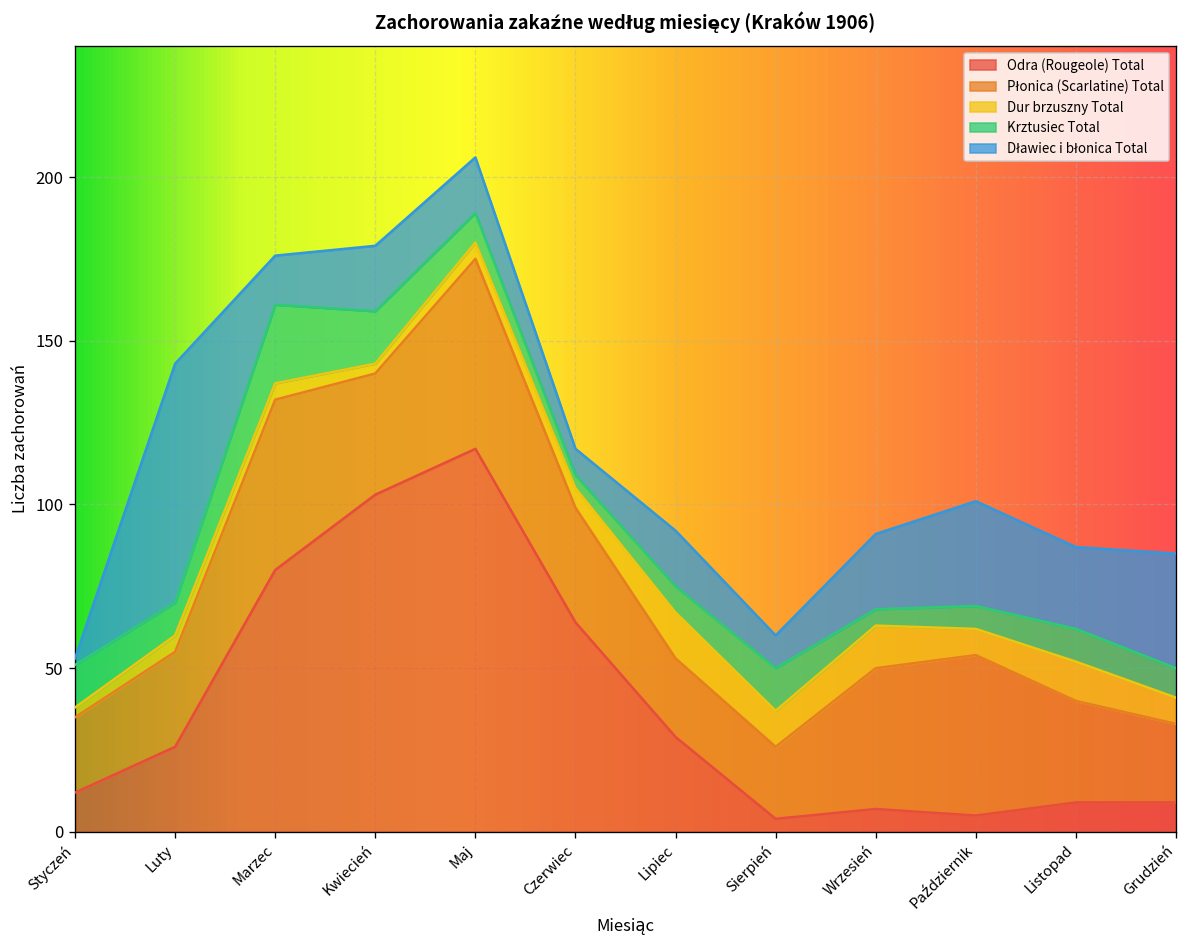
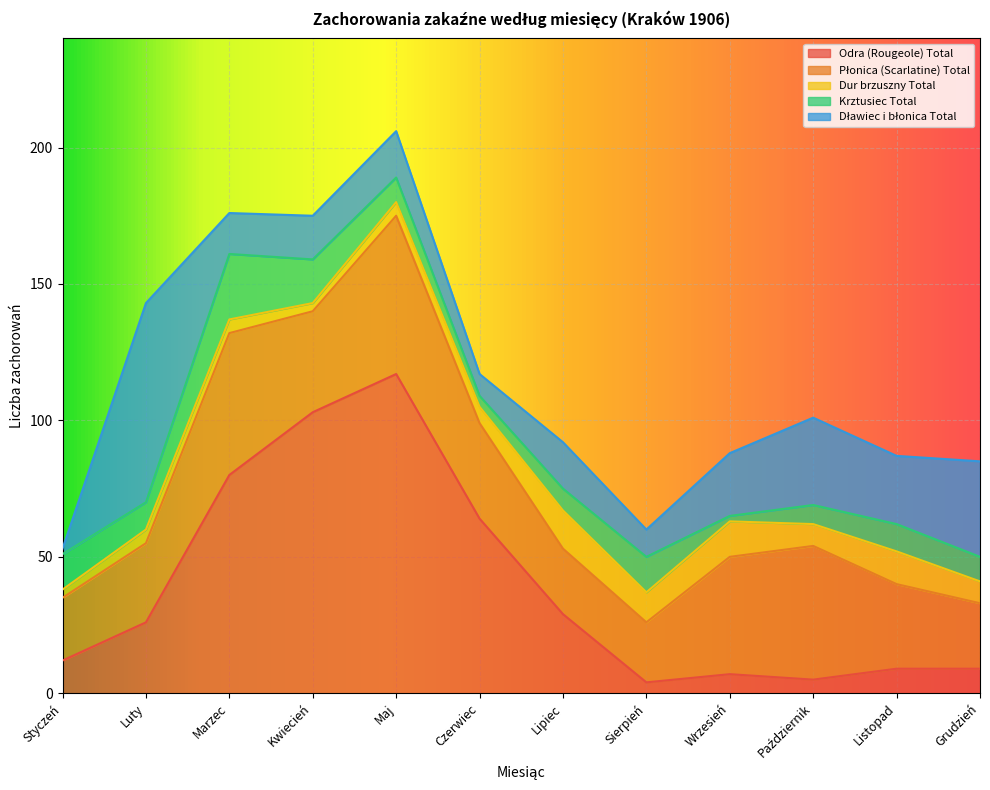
Dławiec i błonica Total, Kwiecień: 20 -> 16
Krztusiec Total, Wrzesień: 5 -> 2
